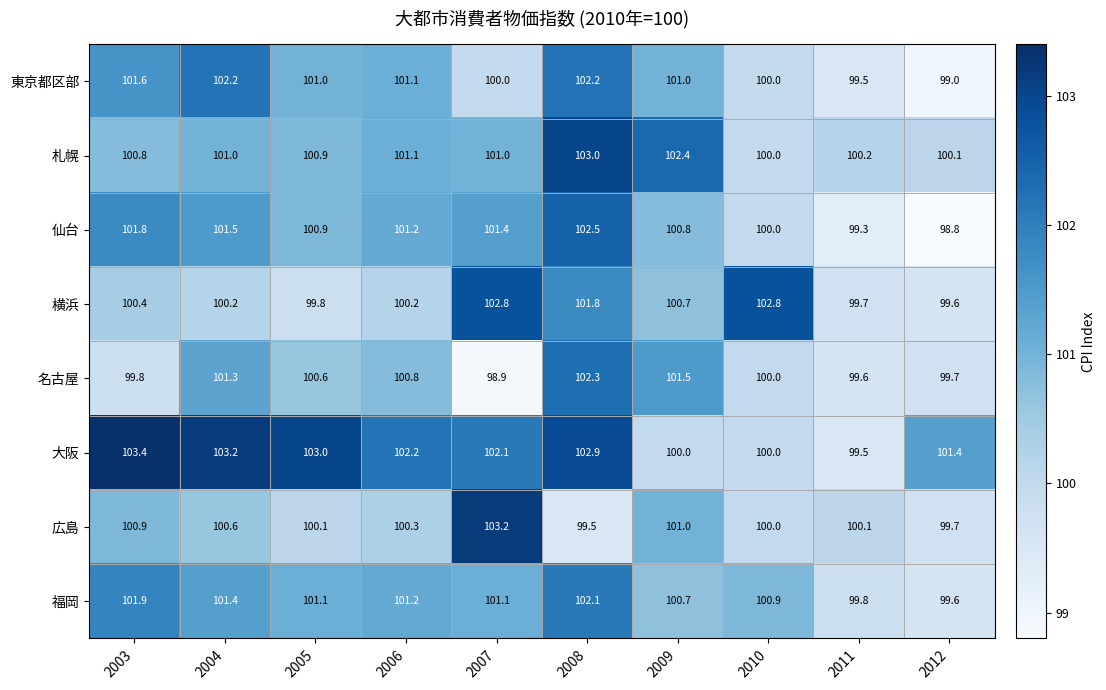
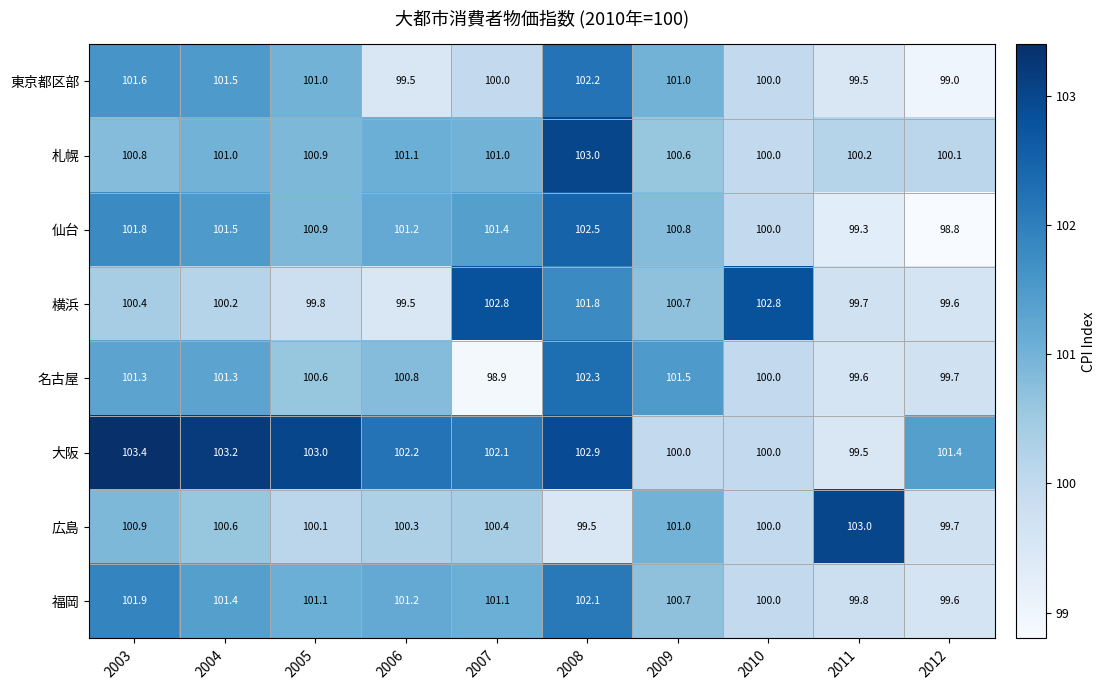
東京都区部, 2004: 102.2 -> 101.5
東京都区部, 2006: 101.1 -> 99.5
札幌, 2009: 102.4 -> 100.6
横浜, 2006: 100.2 -> 99.5
名古屋, 2003: 99.8 -> 101.3
広島, 2007: 103.2 -> 100.4
広島, 2011: 100.1 -> 103.0
福岡, 2010: 100.9 -> 100.0
